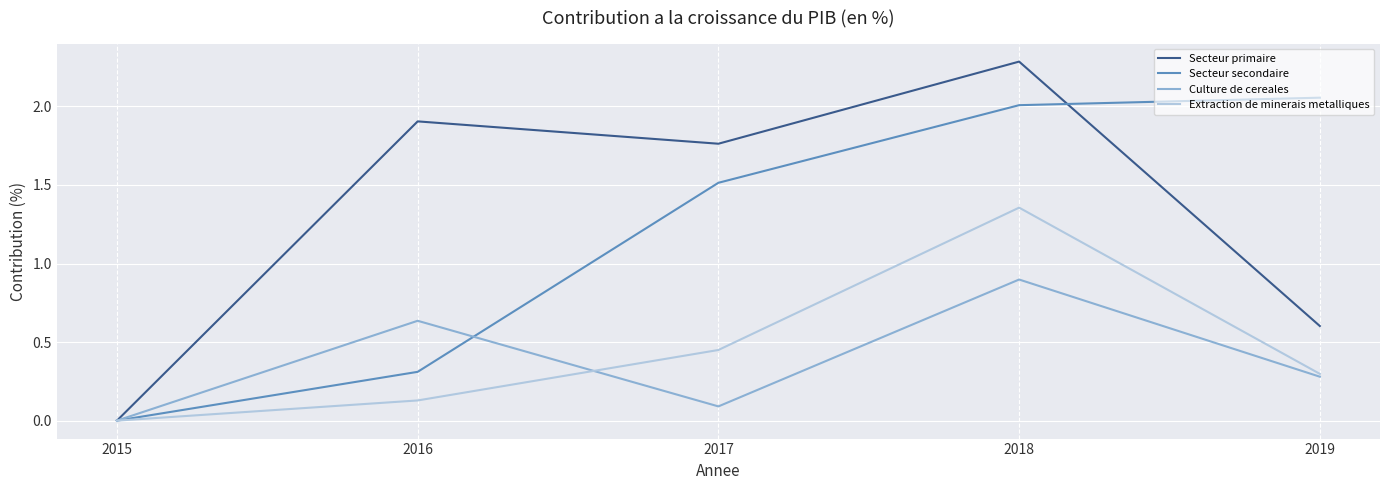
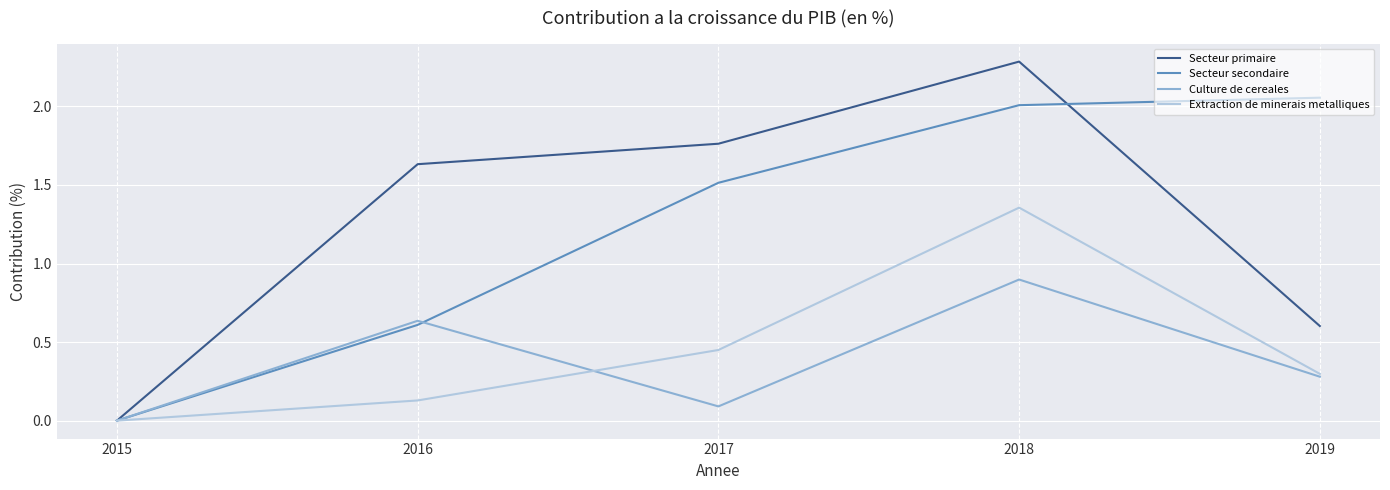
Secteur primaire, 2016: 1.90 -> 1.63
Secteur secondaire, 2016: 0.31 -> 0.61
